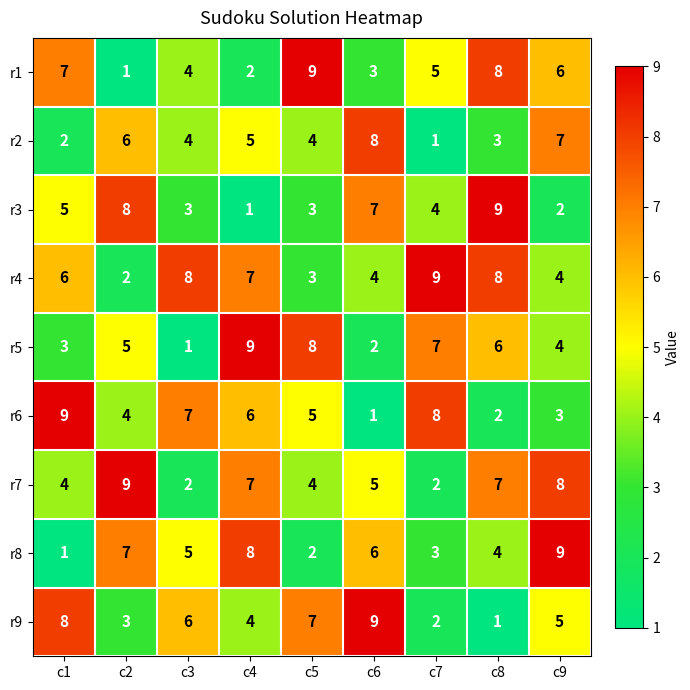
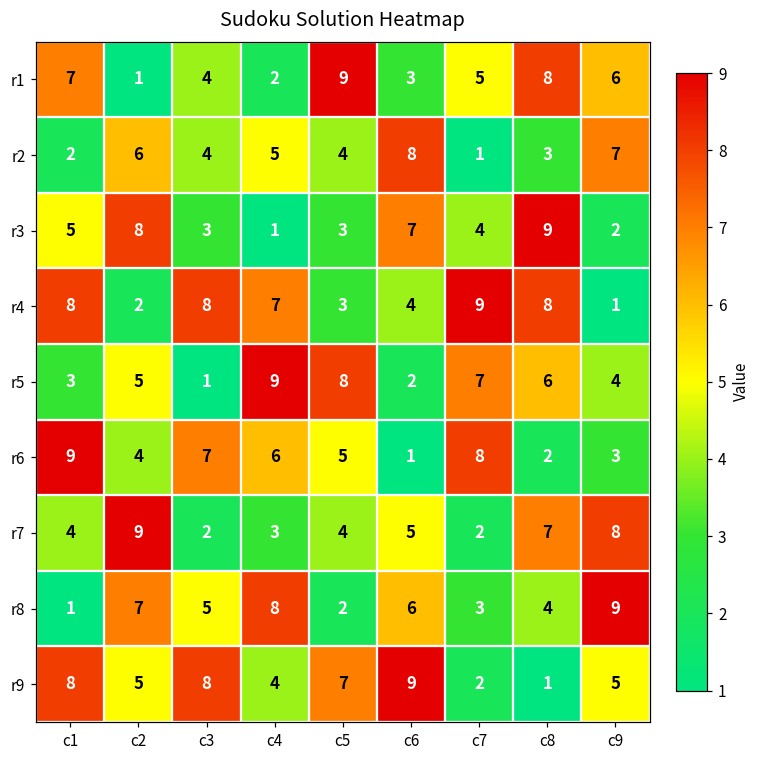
r4, c1: 6 -> 8
r4, c9: 4 -> 1
r7, c4: 7 -> 3
r9, c2: 3 -> 5
r9, c3: 6 -> 8
